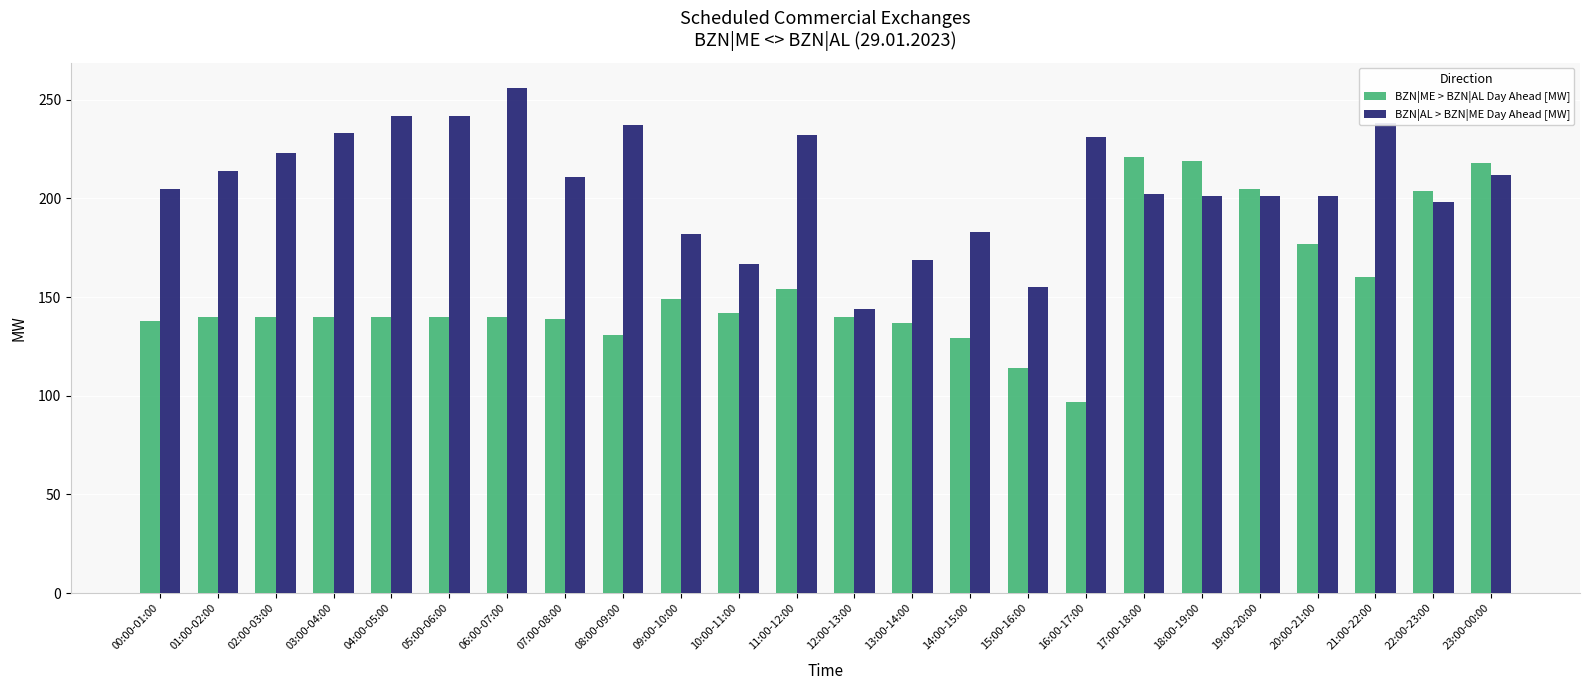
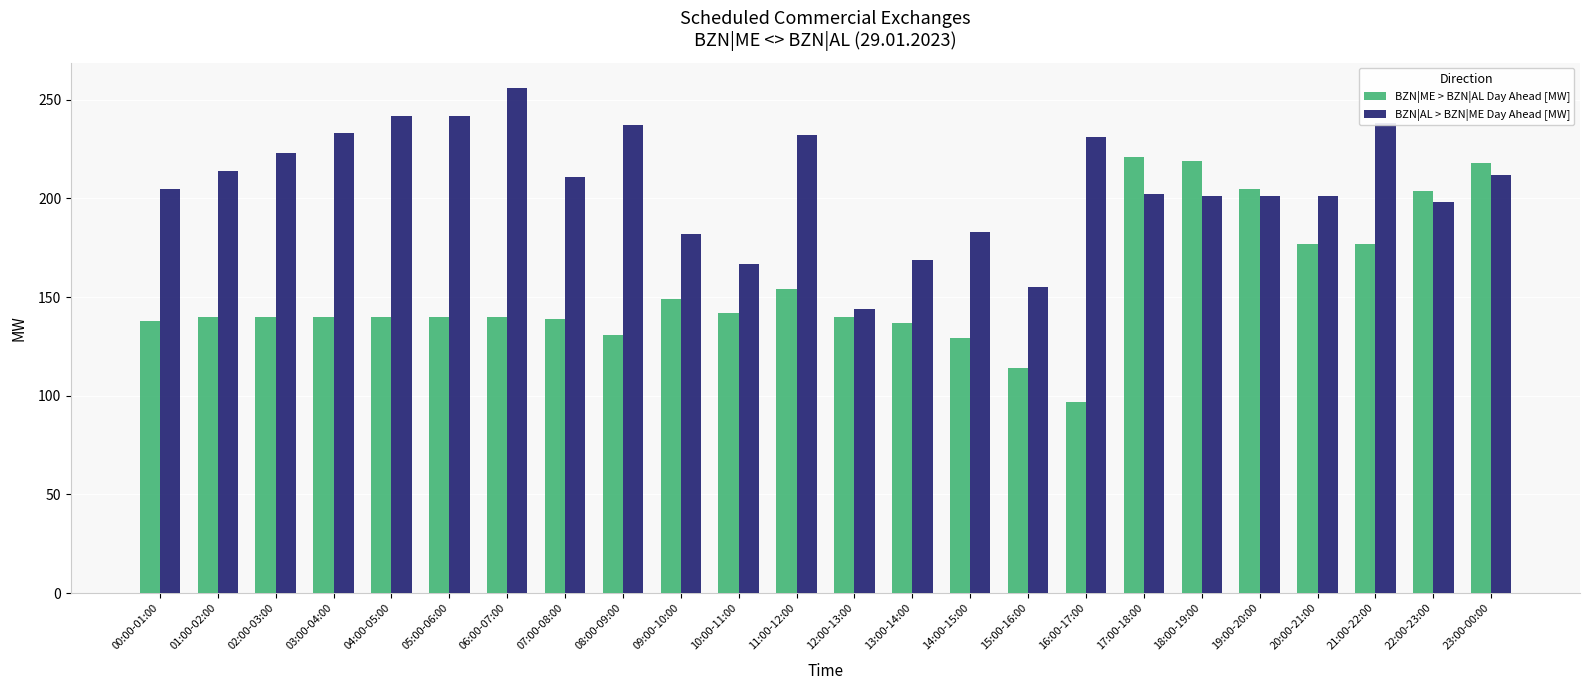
BZN|ME > BZN|AL Day Ahead [MW], 21:00-22:00: 160 -> 177
